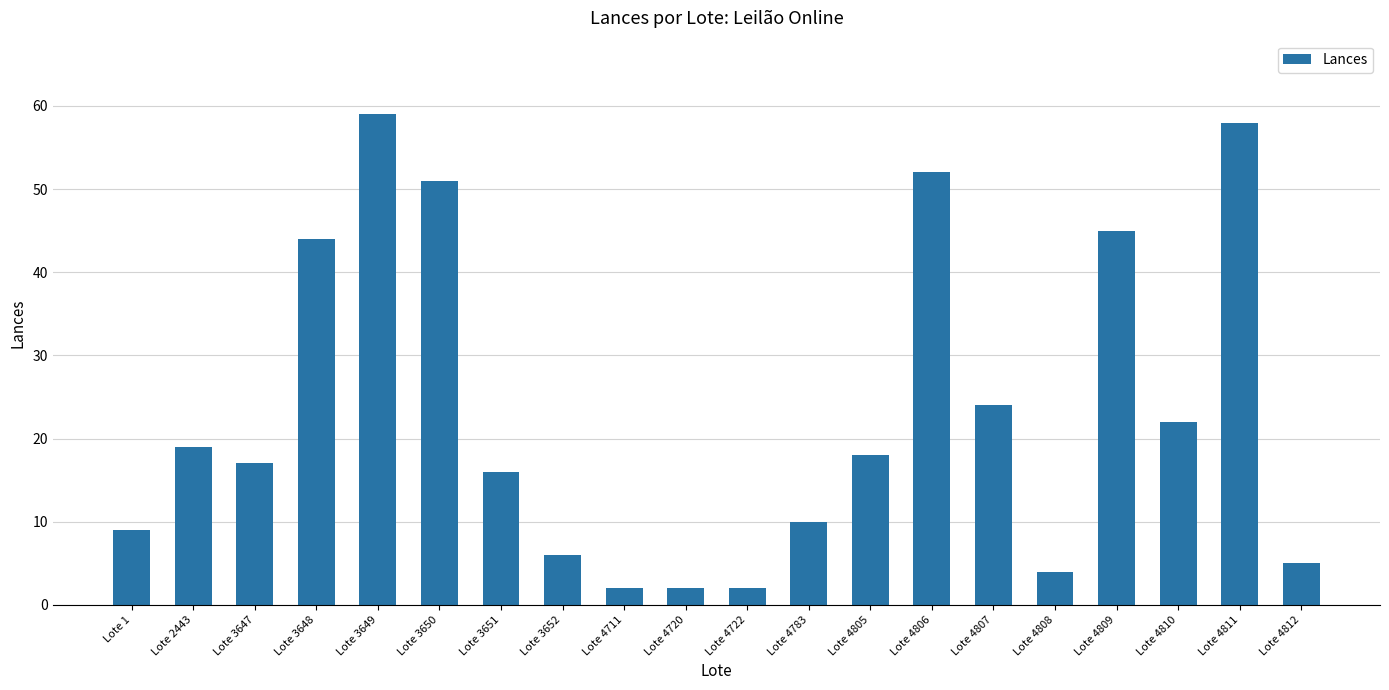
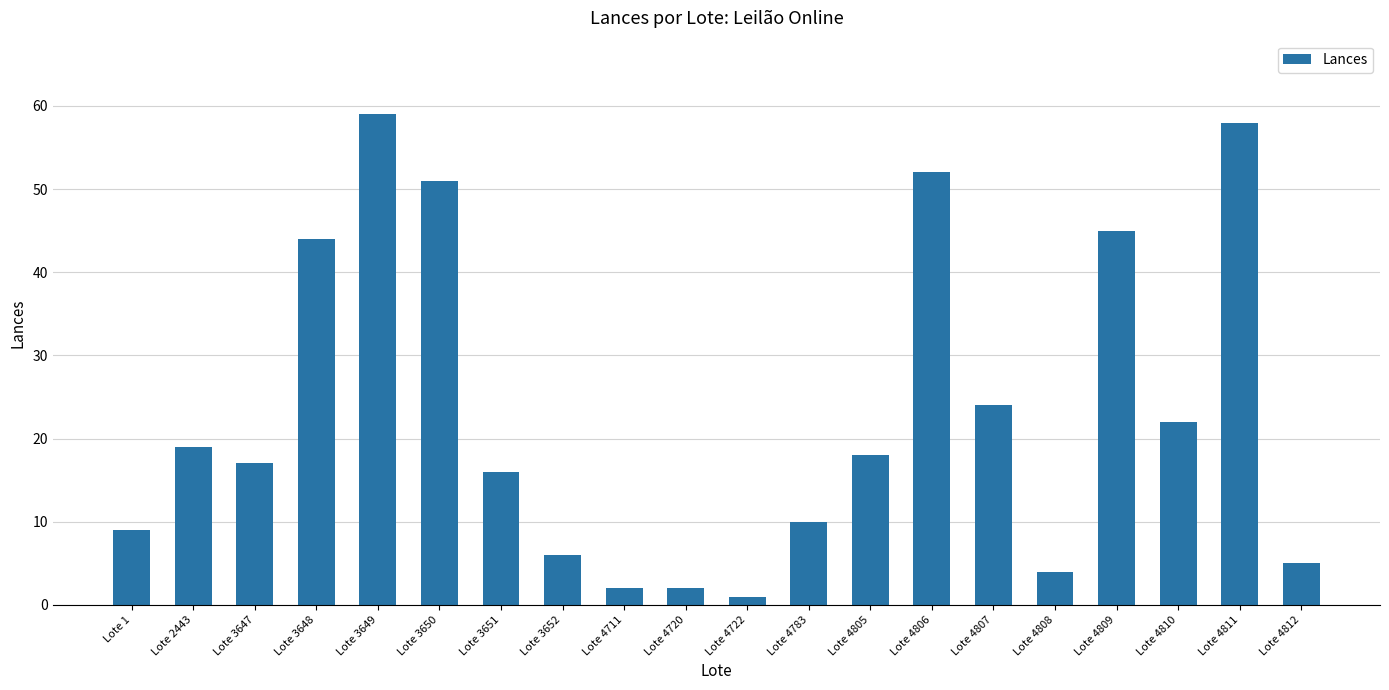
Lote 4722: 2 -> 1
